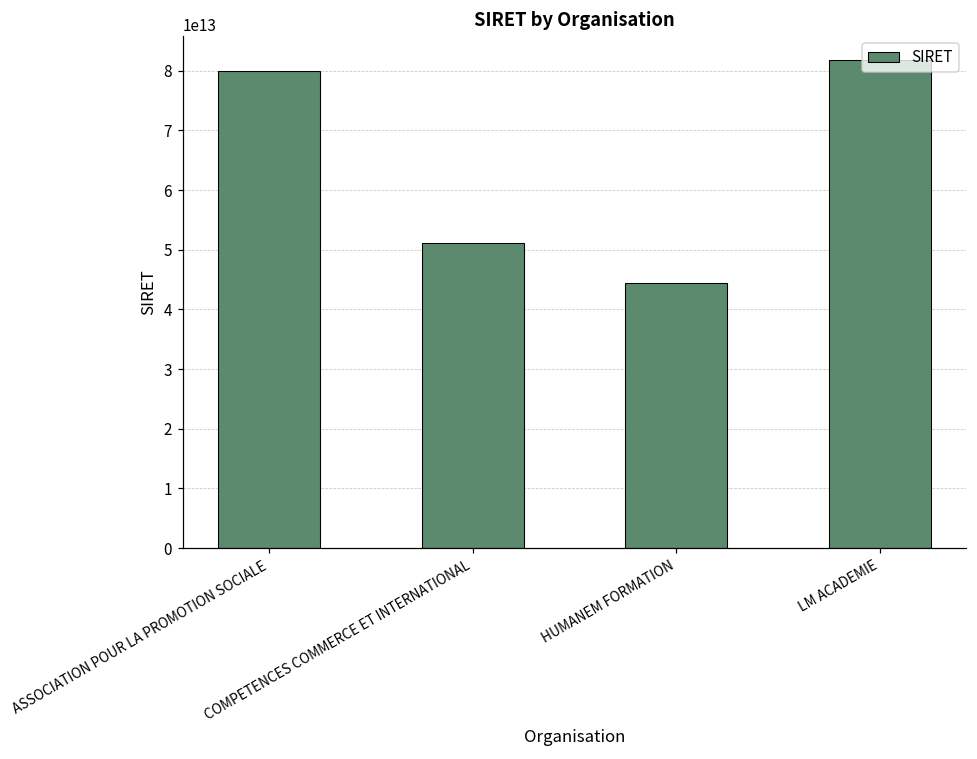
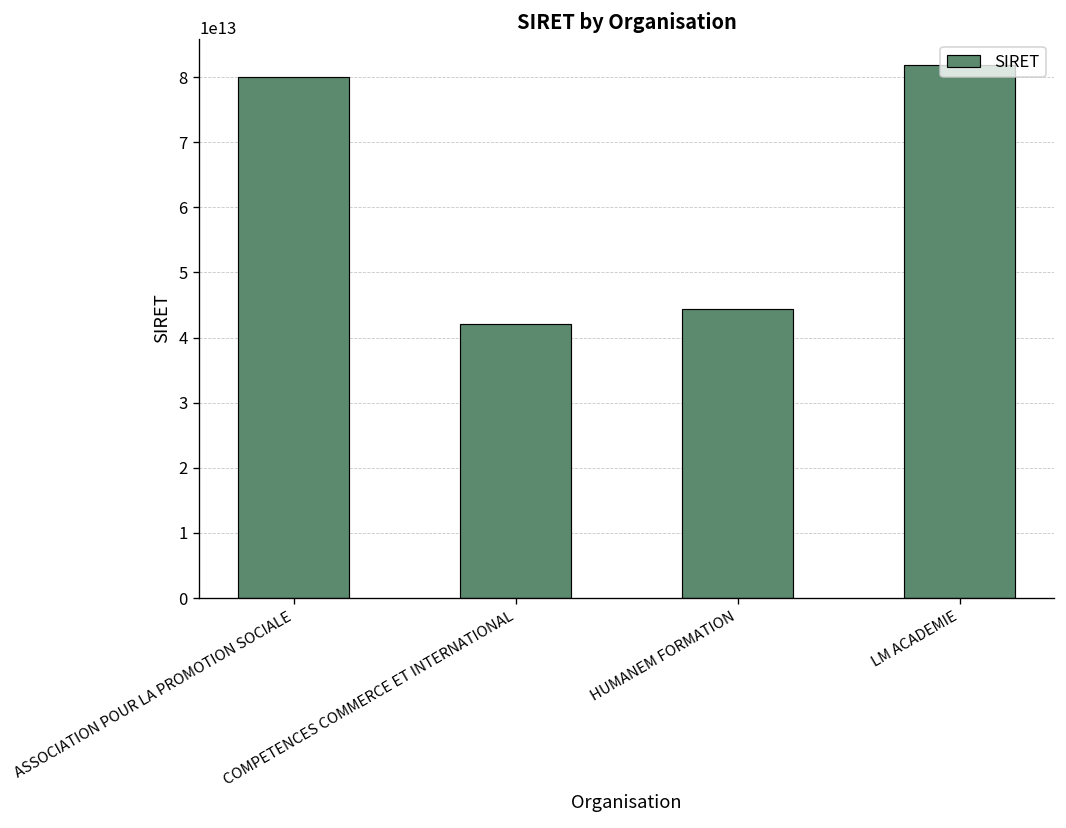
COMPETENCES COMMERCE ET INTERNATIONAL: 51000000000000 -> 42000000000000
